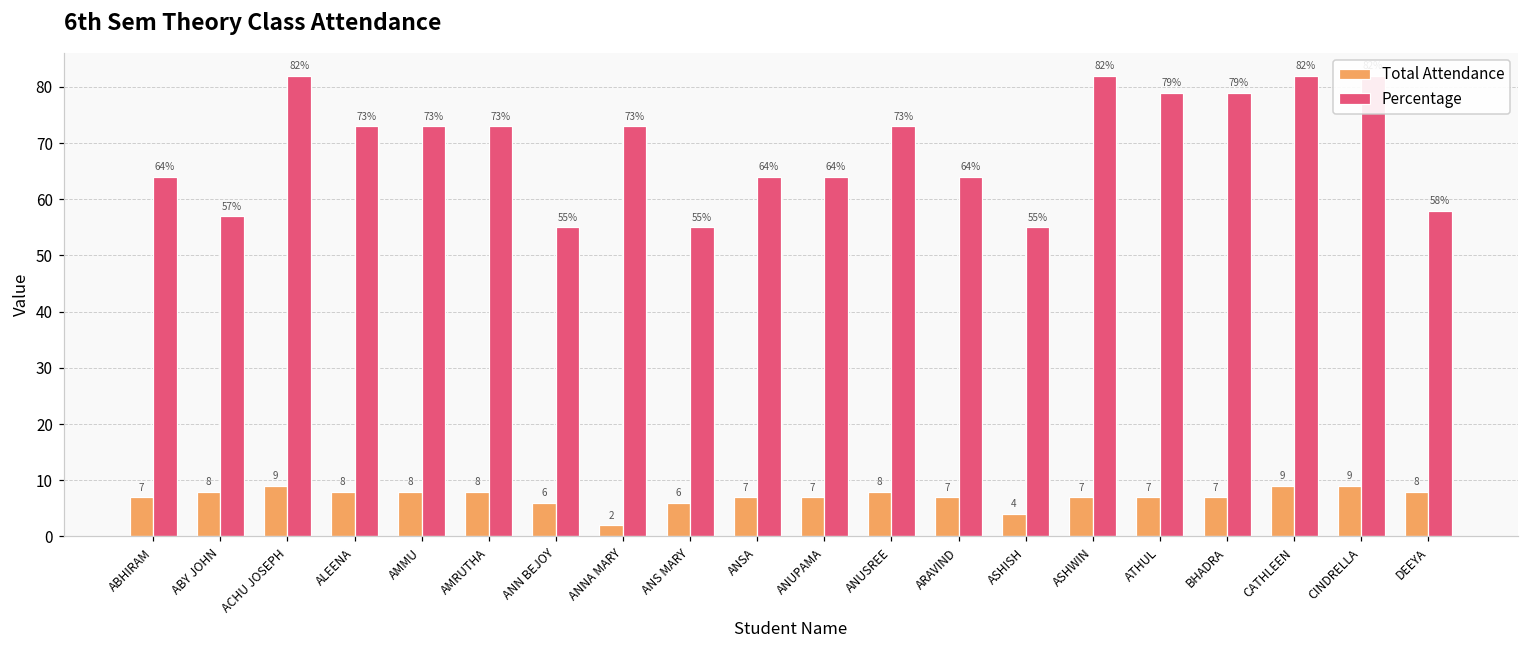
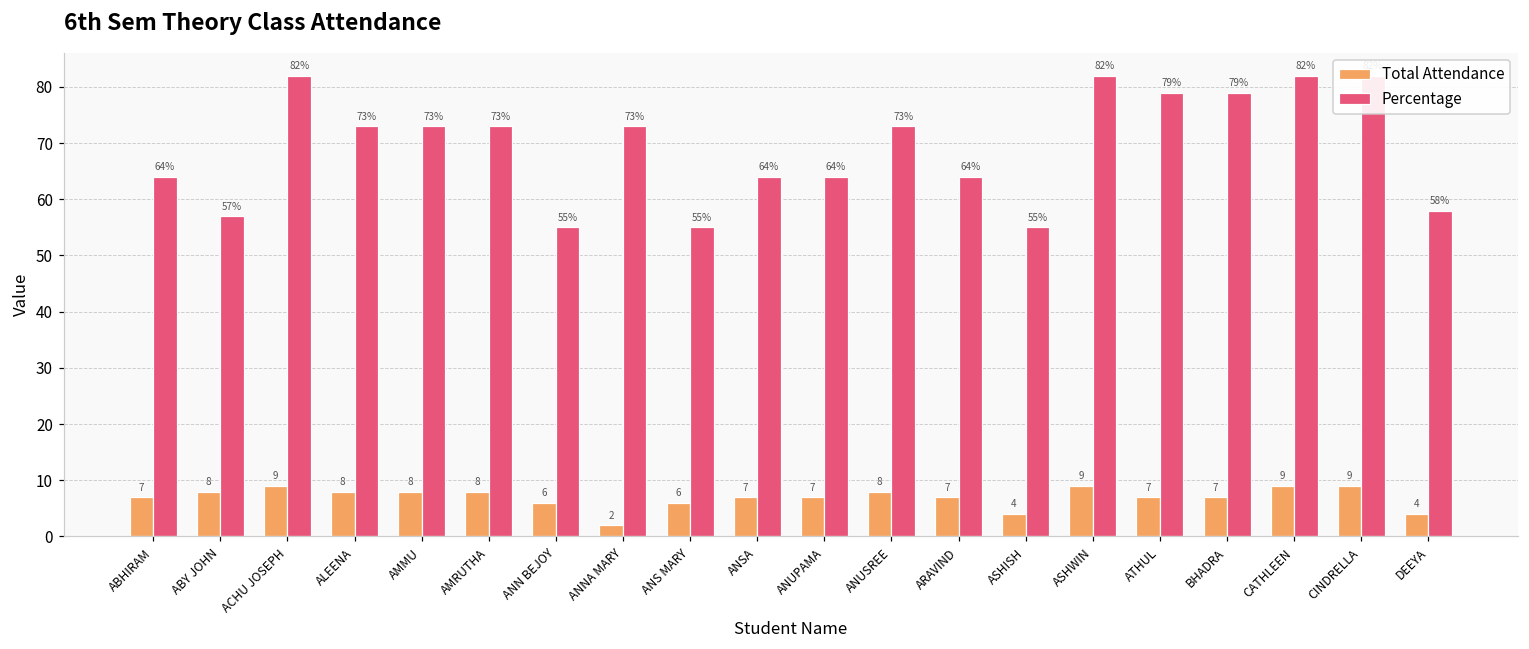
Total Attendance, ASHWIN: 7 -> 9
Total Attendance, DEEYA: 8 -> 4
